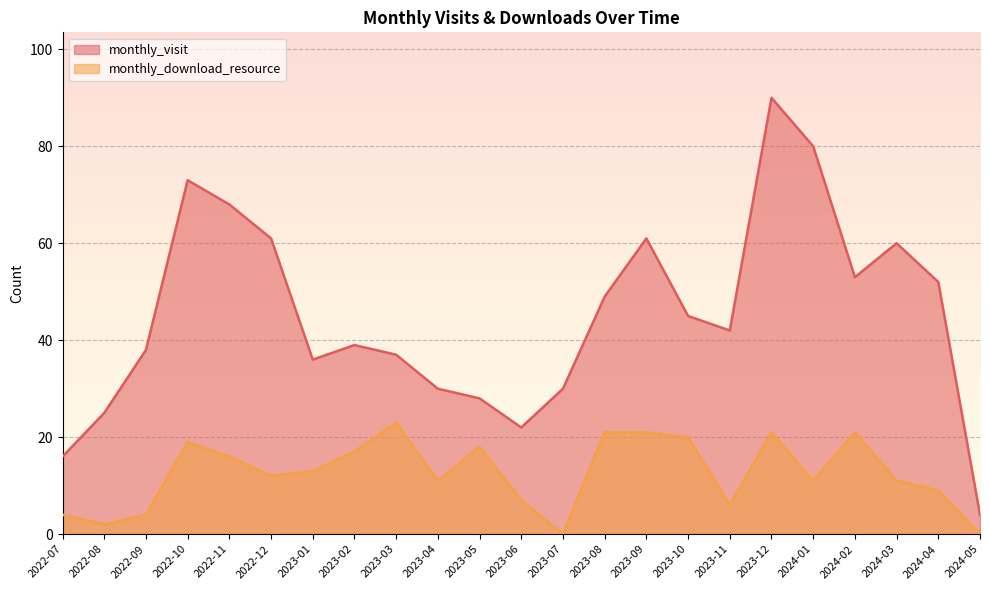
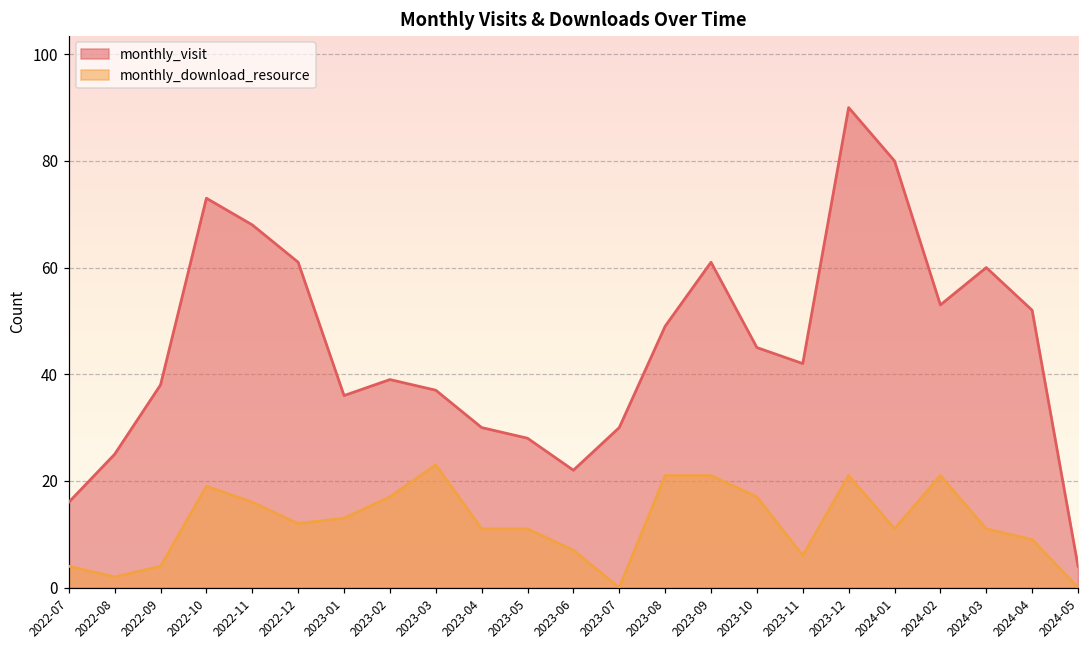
monthly_download_resource, 2023-05: 18 -> 11
monthly_download_resource, 2023-10: 20 -> 17
